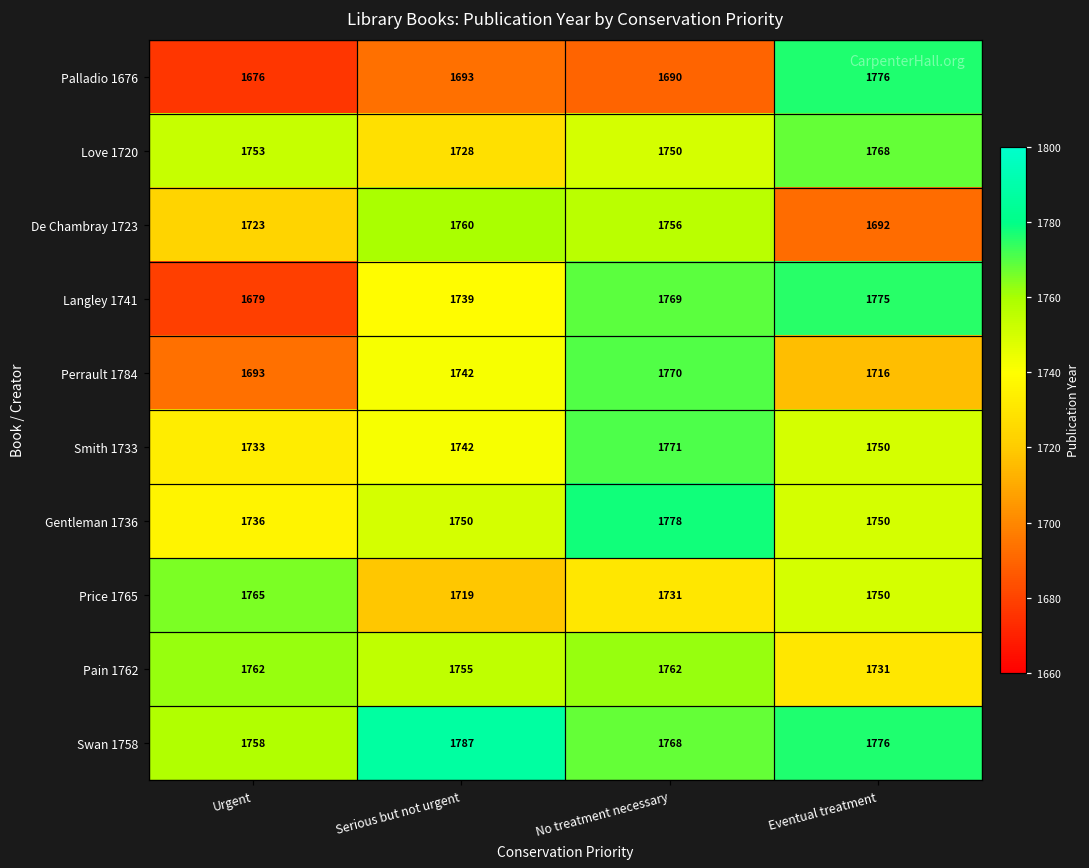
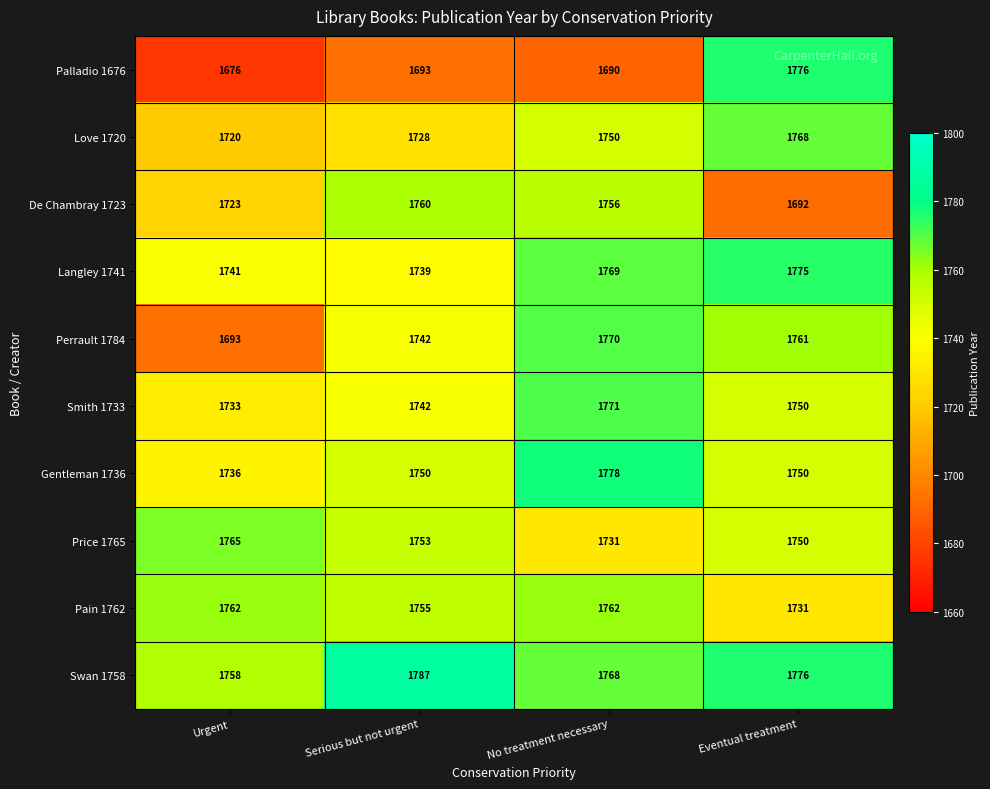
Love 1720, Urgent: 1753 -> 1720
Langley 1741, Urgent: 1679 -> 1741
Perrault 1784, Eventual treatment: 1716 -> 1761
Price 1765, Serious but not urgent: 1719 -> 1753
